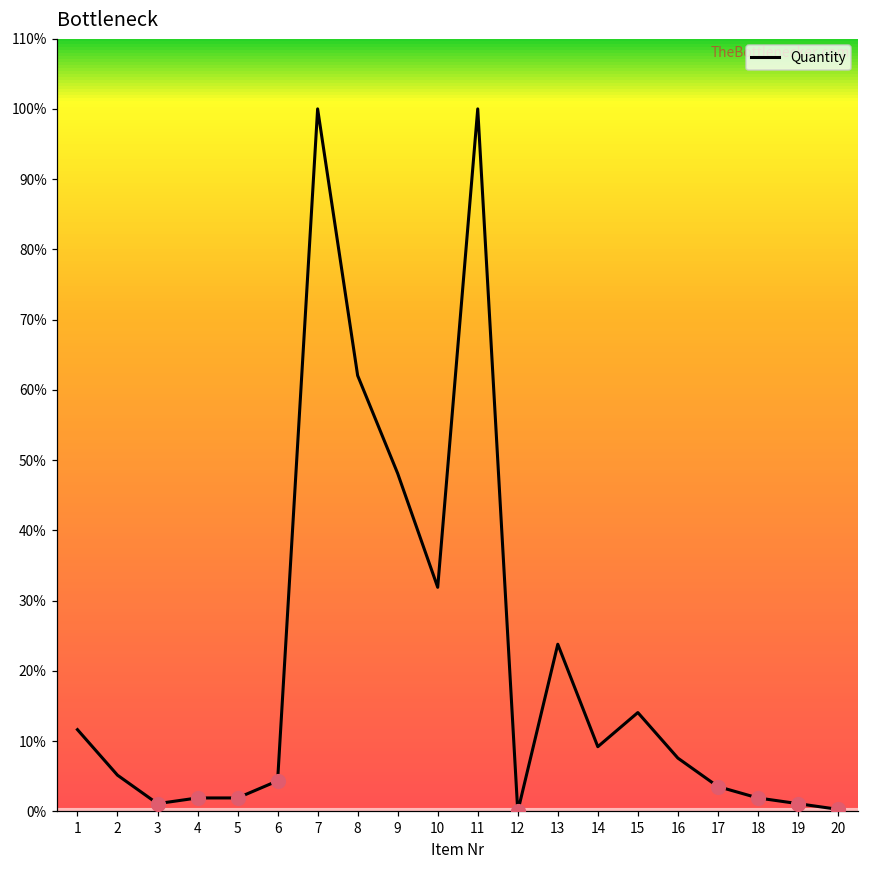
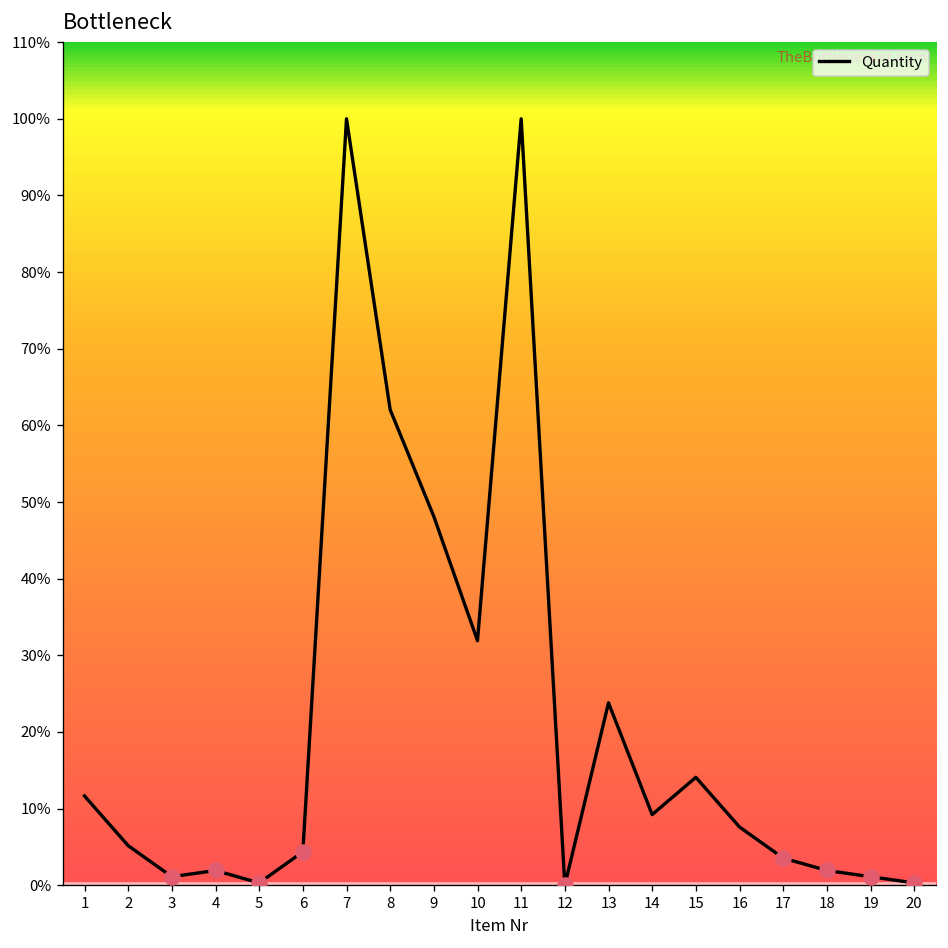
Quantity, 5: 2% -> 0%
